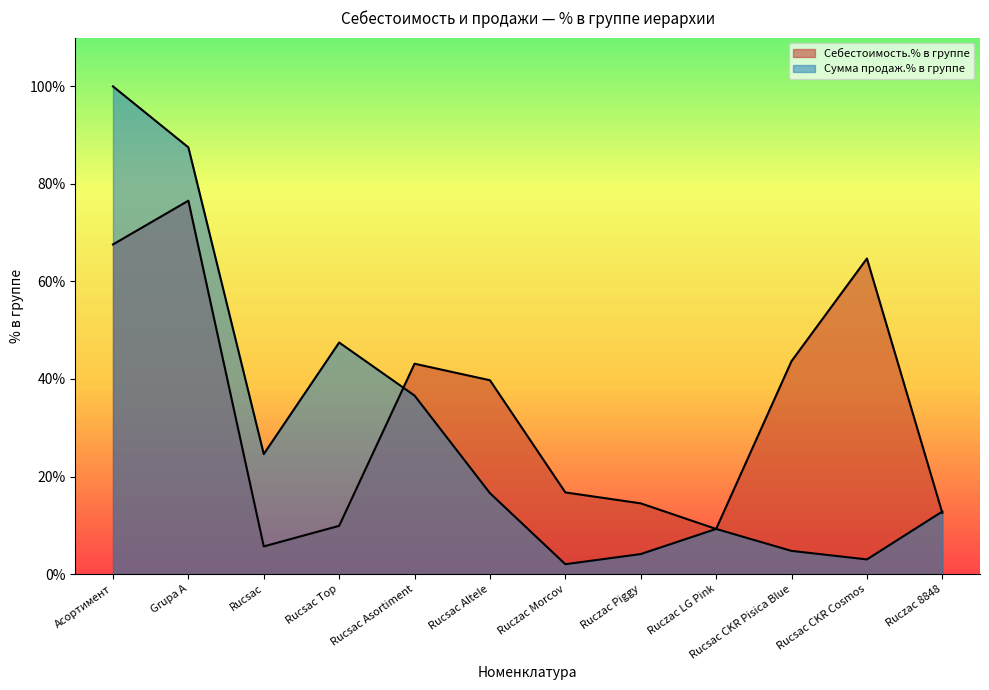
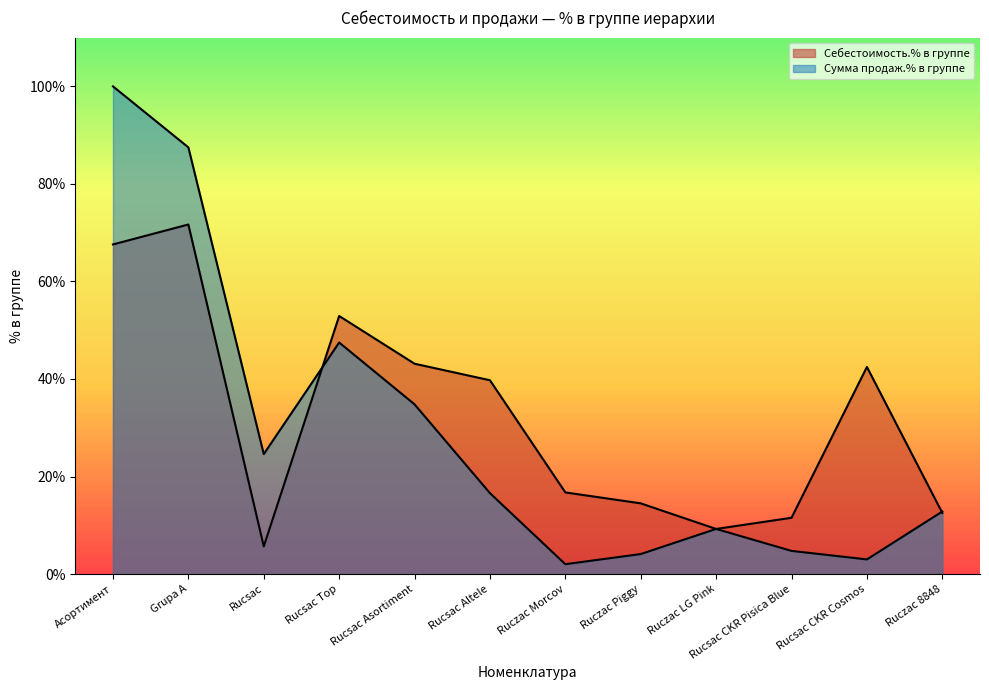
Себестоимость.% в группе, Grupa A: 77% -> 72%
Себестоимость.% в группе, Rucsac Top: 10% -> 53%
Сумма продаж.% в группе, Rucsac Asortiment: 37% -> 35%
Себестоимость.% в группе, Rucsac CKR Pisica Blue: 44% -> 12%
Себестоимость.% в группе, Rucsac CKR Cosmos: 65% -> 42%
